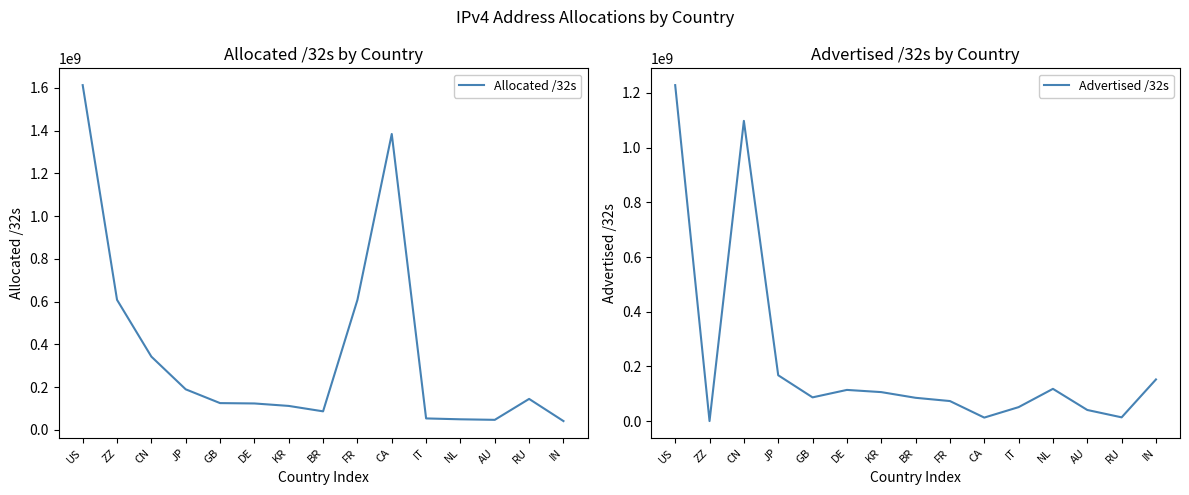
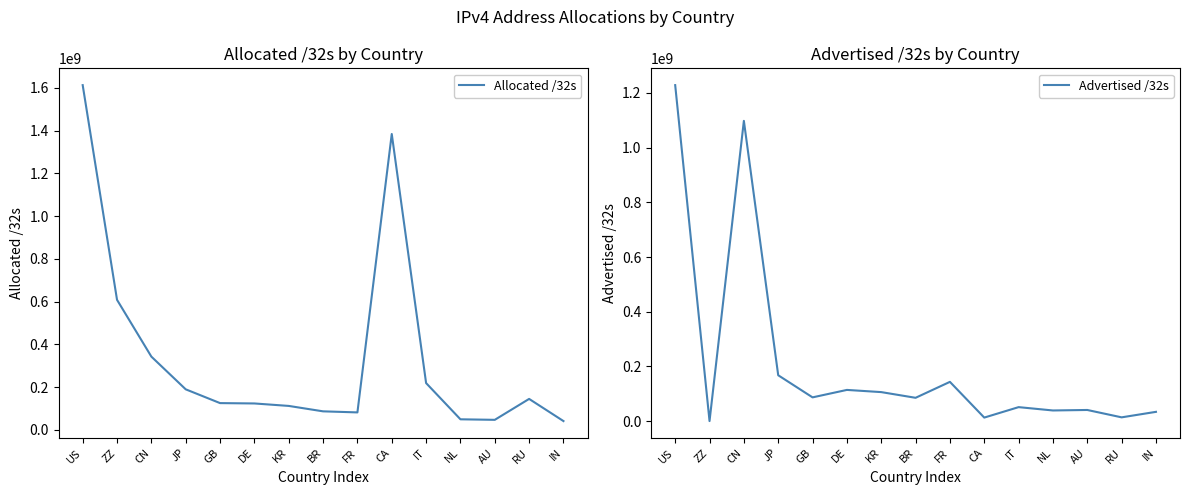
Allocated /32s by Country, FR: 610000000 -> 80000000
Allocated /32s by Country, IT: 50000000 -> 220000000
Advertised /32s by Country, FR: 70000000 -> 140000000
Advertised /32s by Country, NL: 120000000 -> 40000000
Advertised /32s by Country, IN: 150000000 -> 30000000
